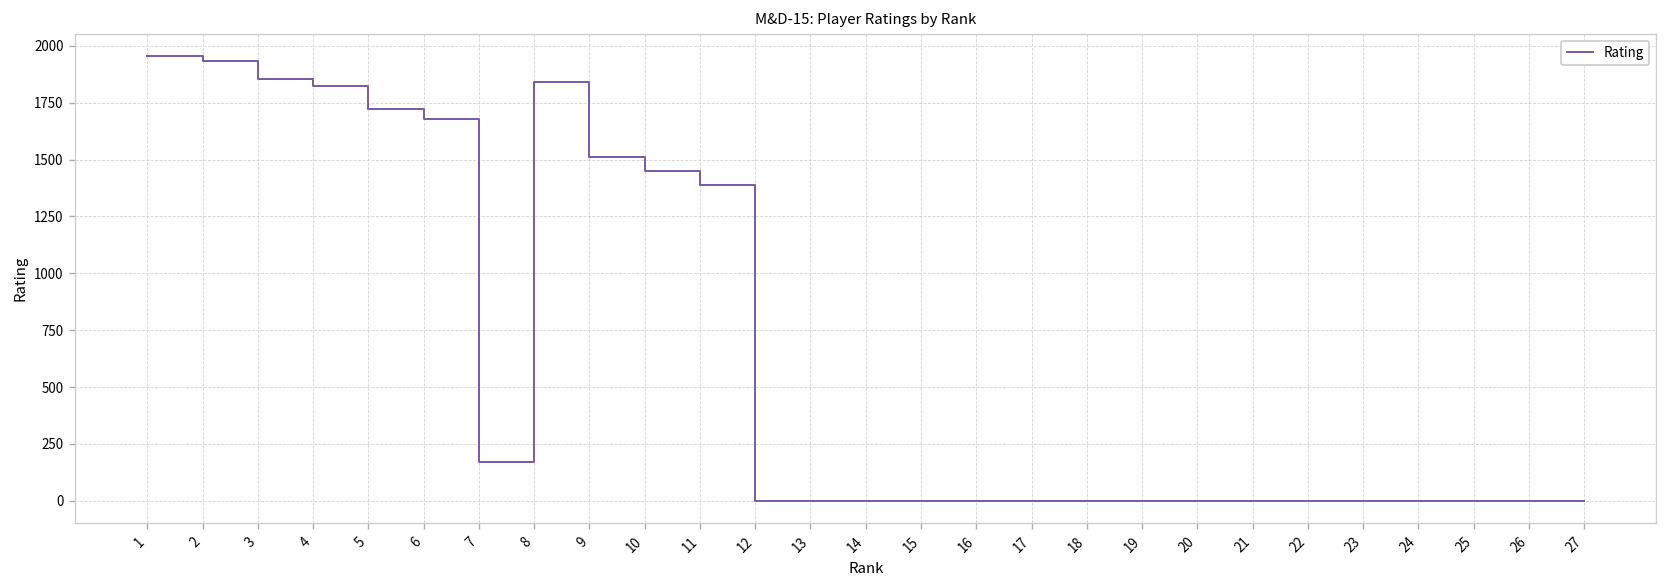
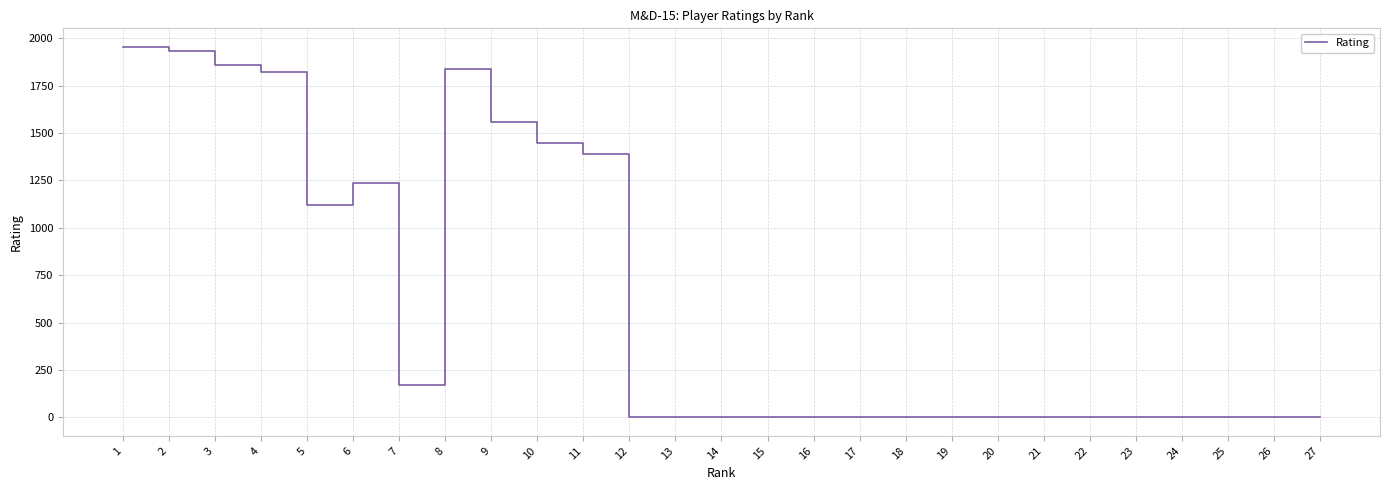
5: 1720 -> 1120
6: 1680 -> 1240
9: 1510 -> 1560
